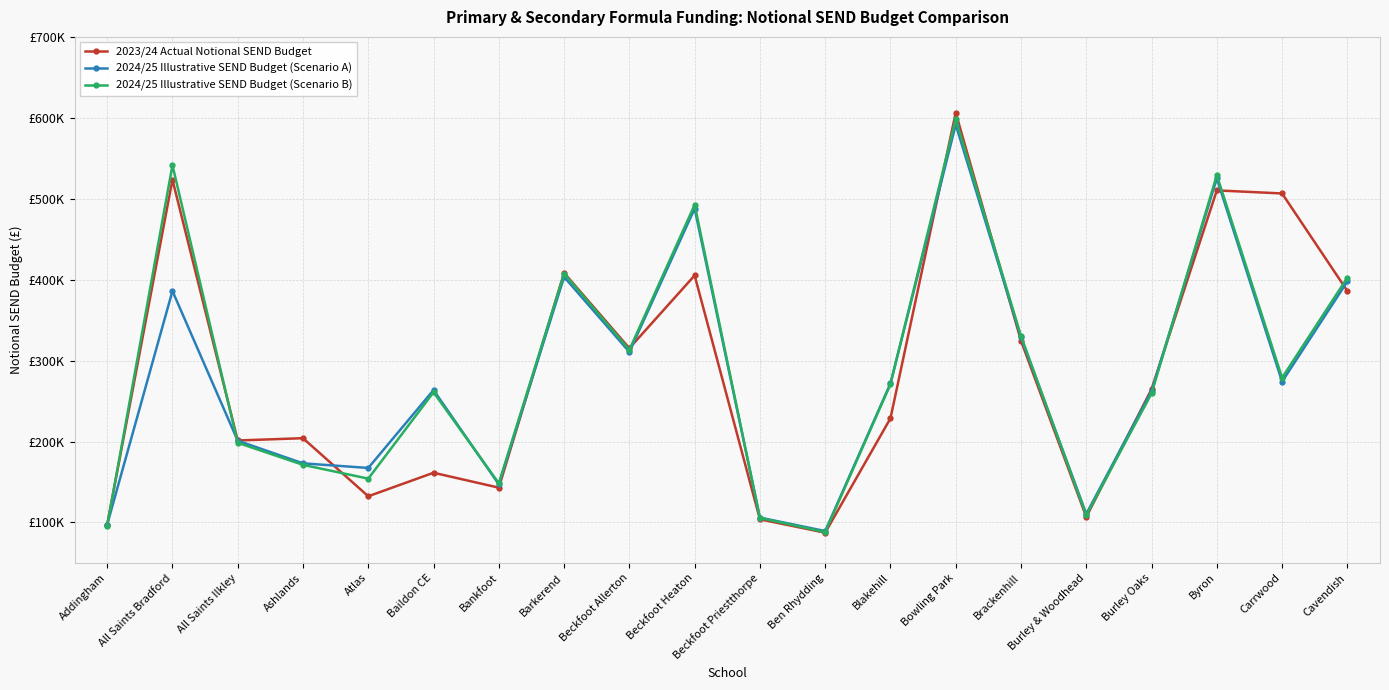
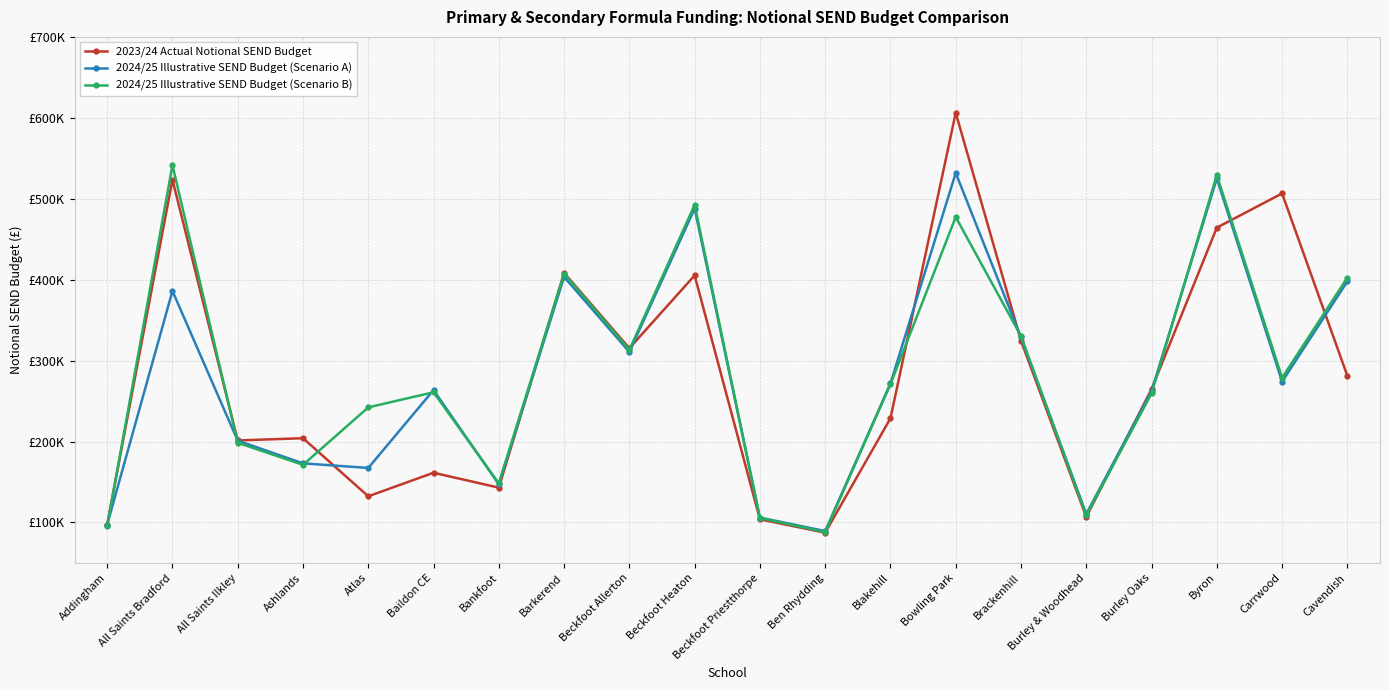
2024/25 Illustrative SEND Budget (Scenario B), Atlas: £150000 -> £240000
2024/25 Illustrative SEND Budget (Scenario A), Bowling Park: £590000 -> £530000
2024/25 Illustrative SEND Budget (Scenario B), Bowling Park: £600000 -> £480000
2023/24 Actual Notional SEND Budget, Byron: £510000 -> £460000
2023/24 Actual Notional SEND Budget, Cavendish: £390000 -> £280000
